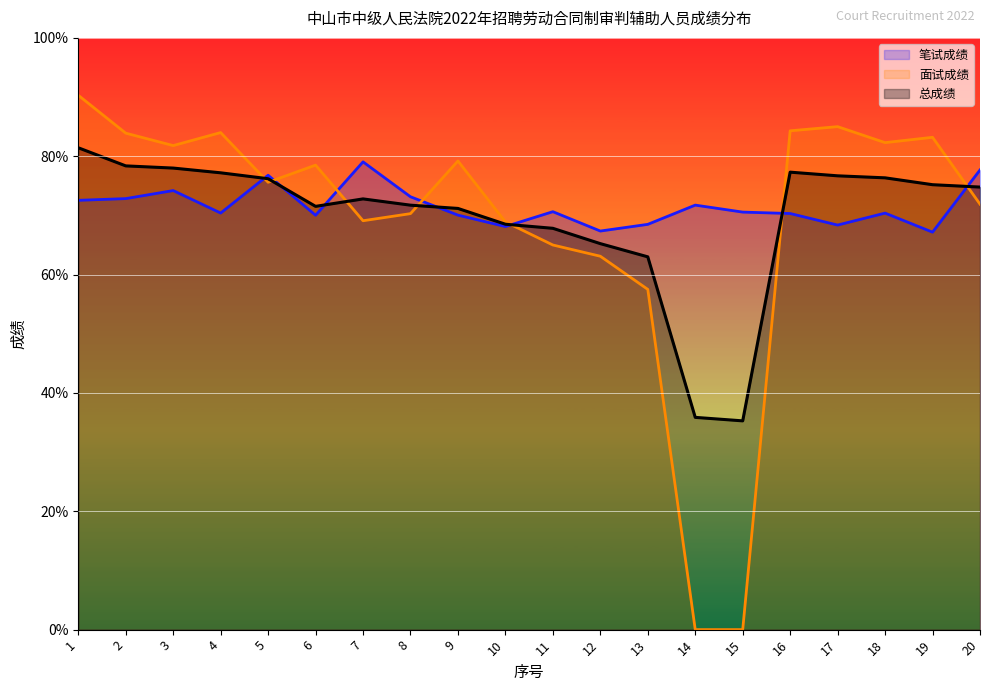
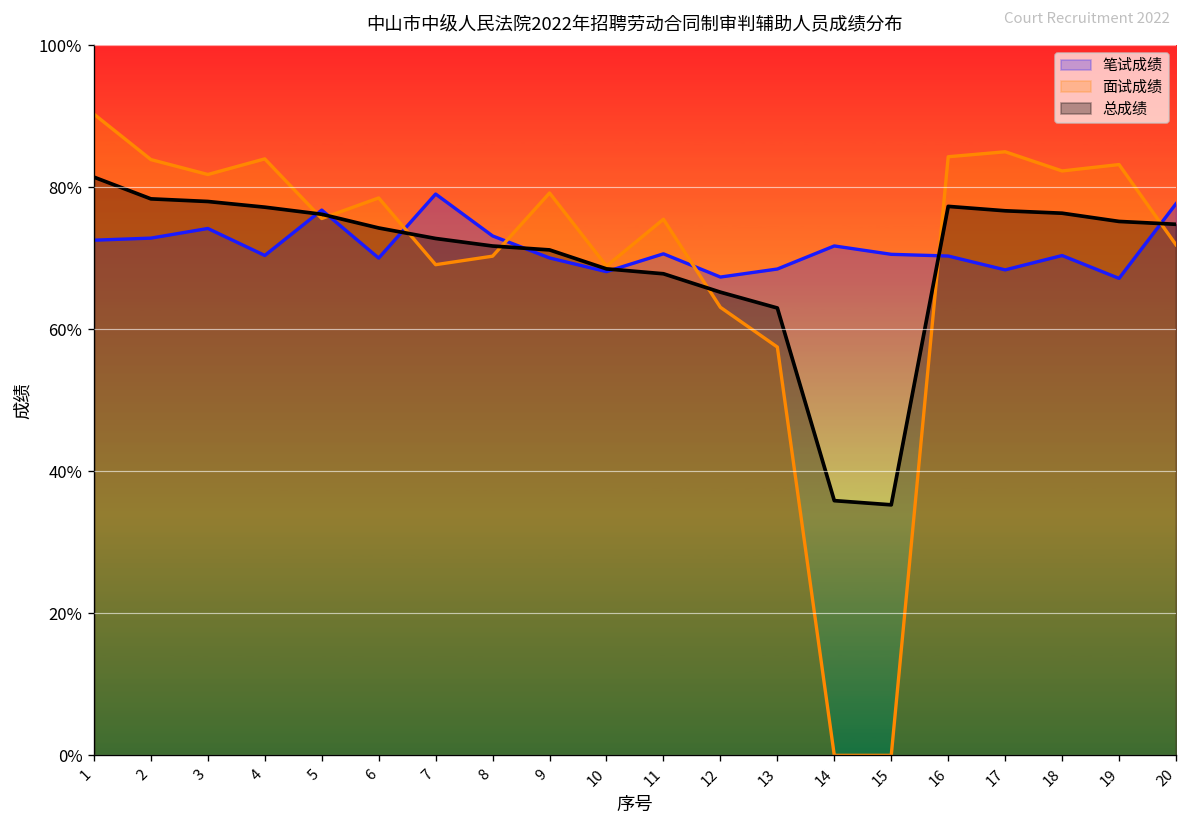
总成绩, 6: 72% -> 74%
面试成绩, 11: 65% -> 76%
